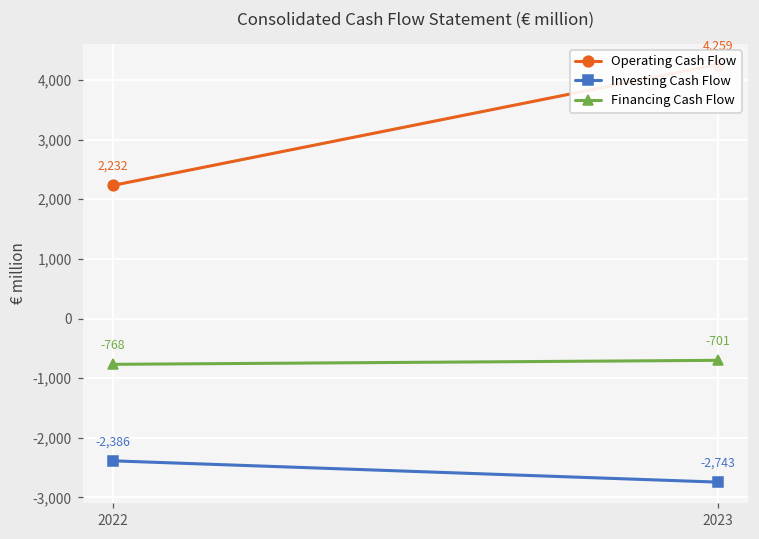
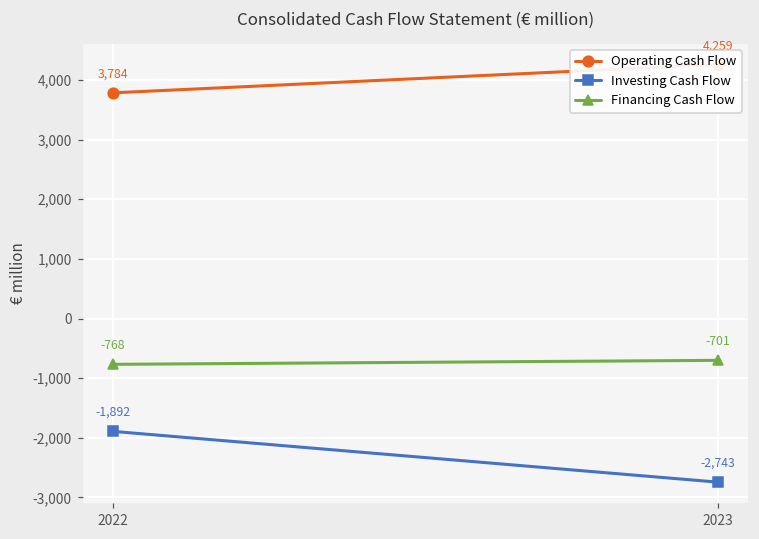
Operating Cash Flow, 2022: 2,232 -> 3,784
Investing Cash Flow, 2022: -2,386 -> -1,892
